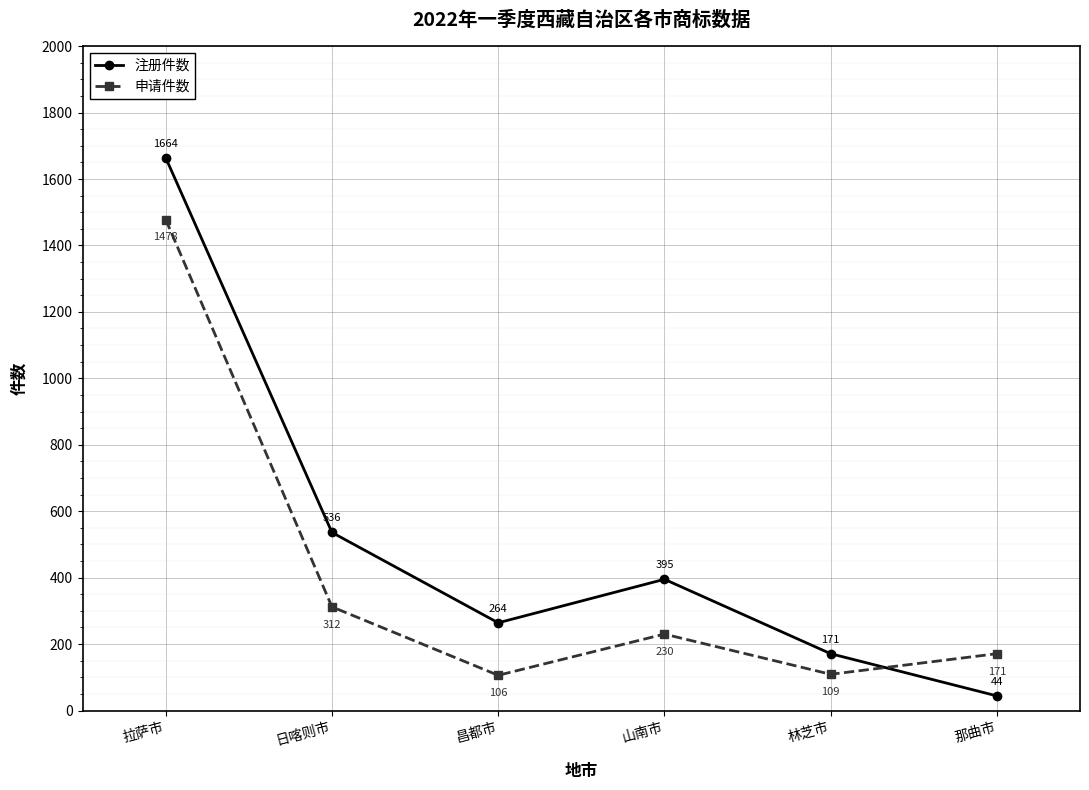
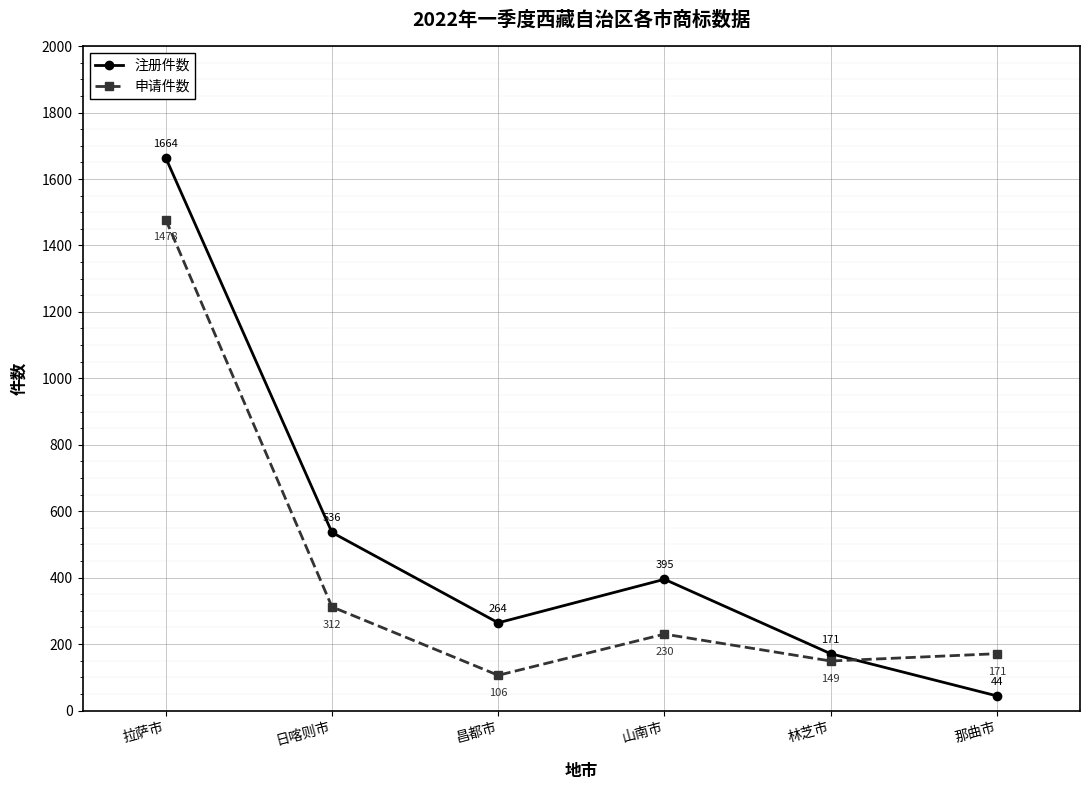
申请件数, 林芝市: 109 -> 149
